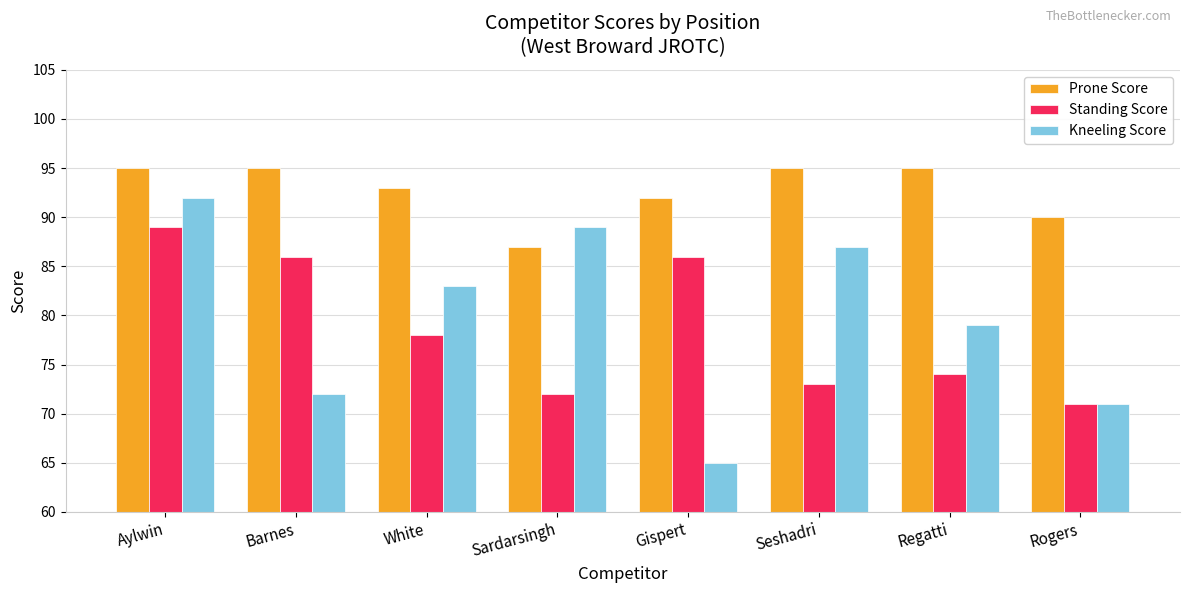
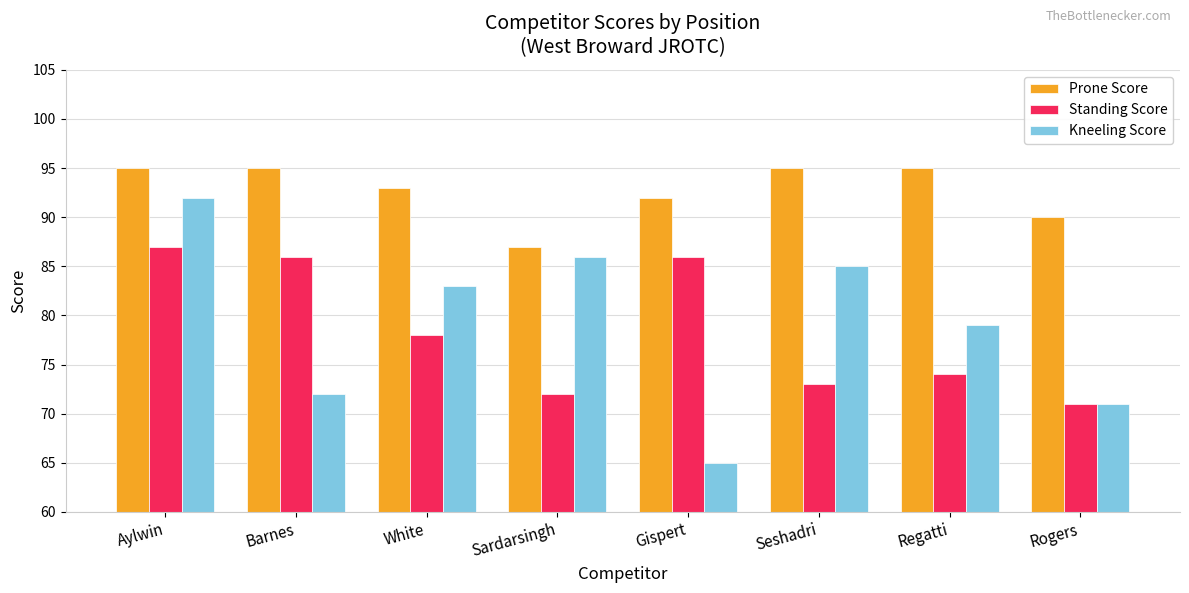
Standing Score, Aylwin: 89 -> 87
Kneeling Score, Sardarsingh: 89 -> 86
Kneeling Score, Seshadri: 87 -> 85
